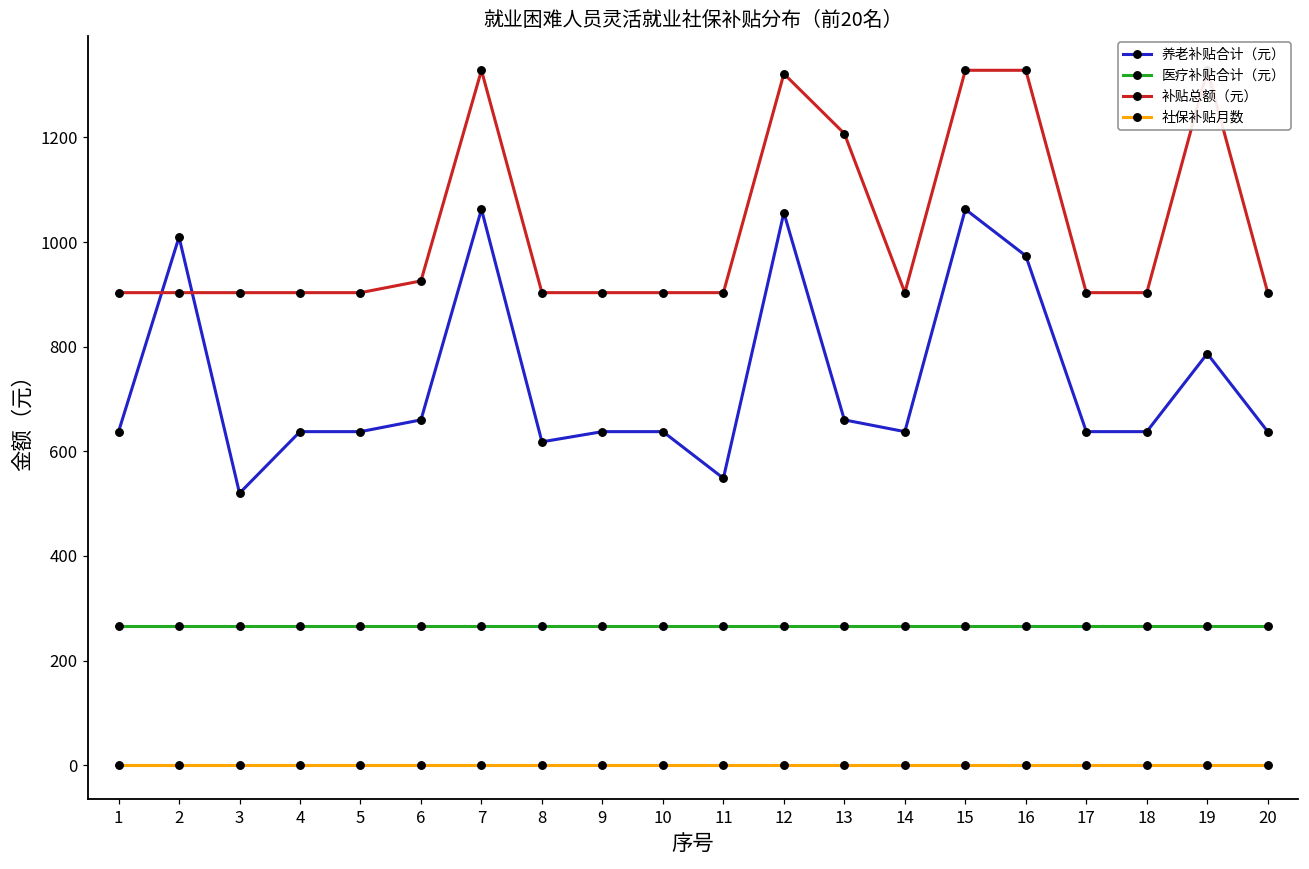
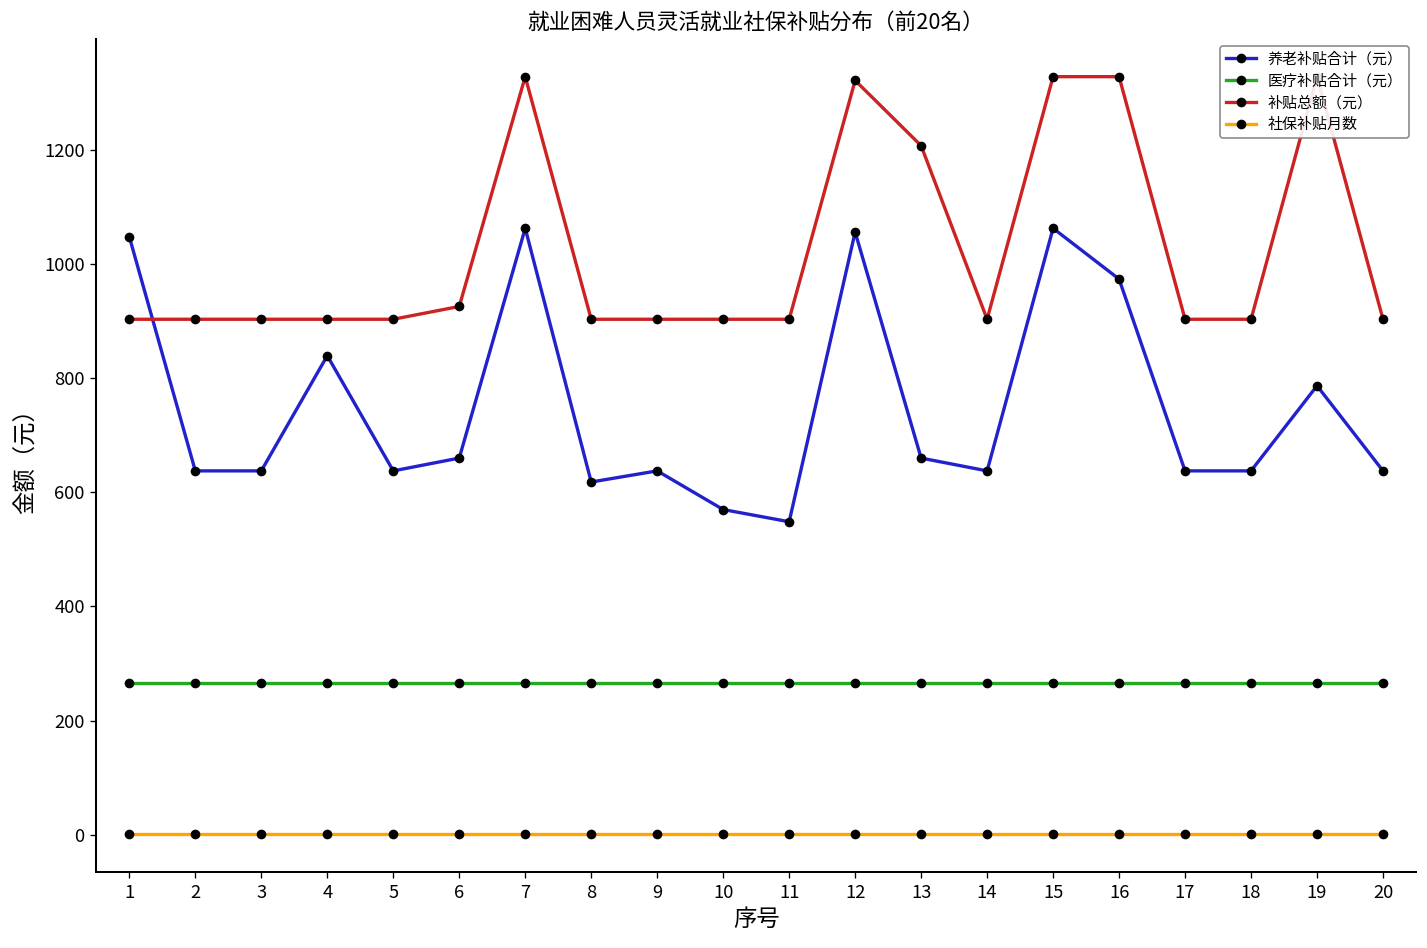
养老补贴合计（元）, 1: 640 -> 1050
养老补贴合计（元）, 2: 1010 -> 640
养老补贴合计（元）, 3: 520 -> 640
养老补贴合计（元）, 4: 640 -> 840
养老补贴合计（元）, 10: 640 -> 570
